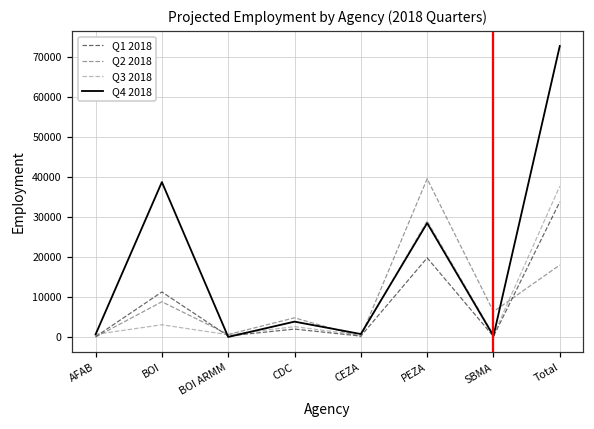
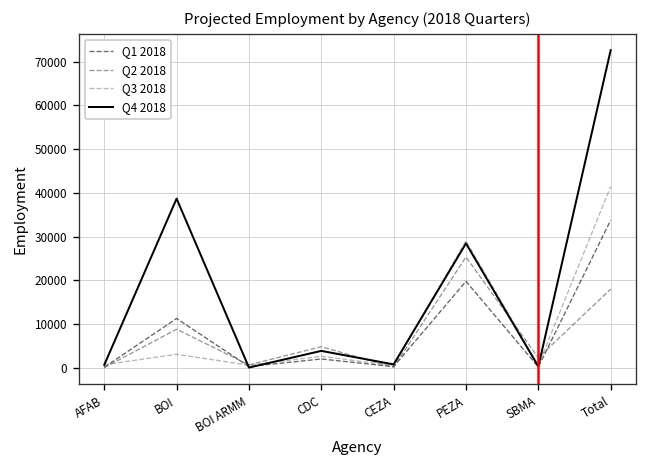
Q2 2018, PEZA: 39000 -> 25000
Q2 2018, SBMA: 6000 -> 2000
Q3 2018, Total: 38000 -> 41000
